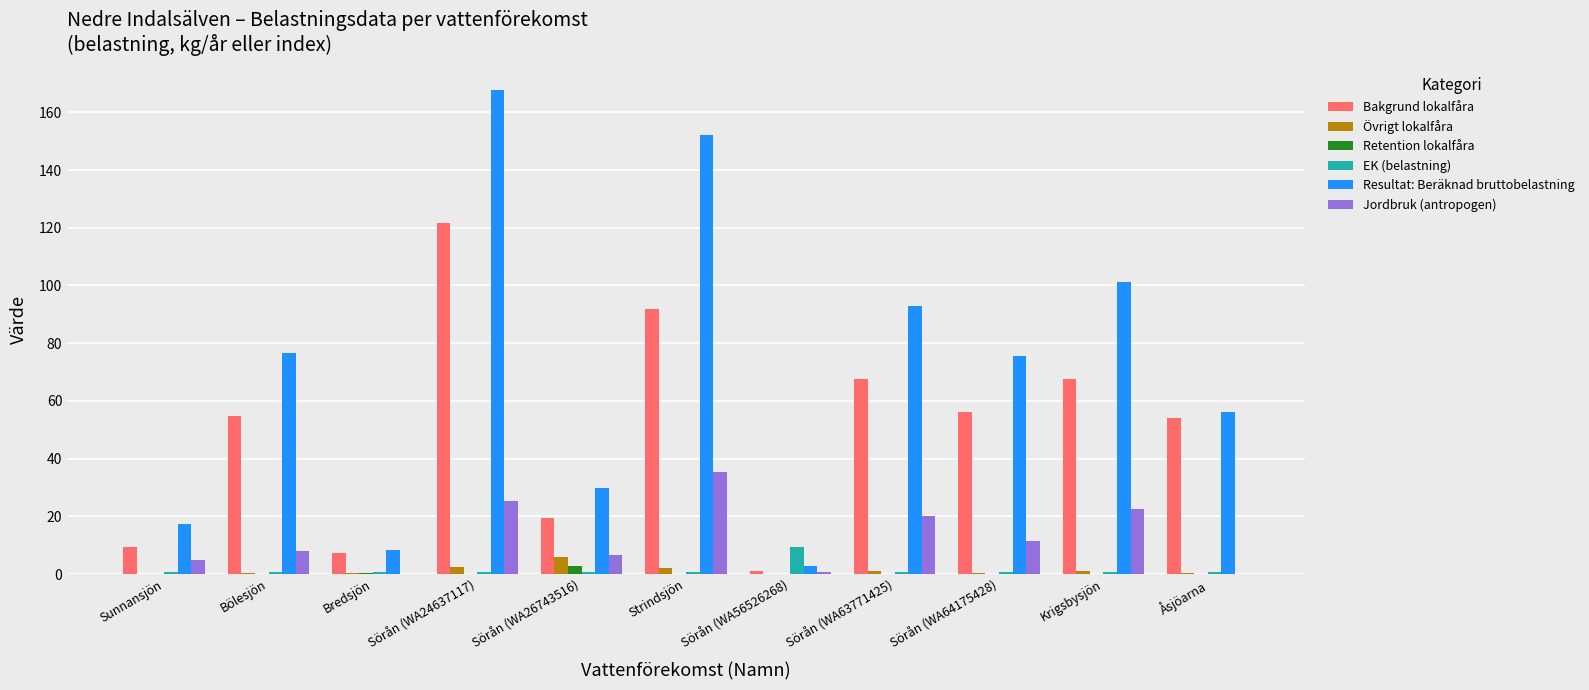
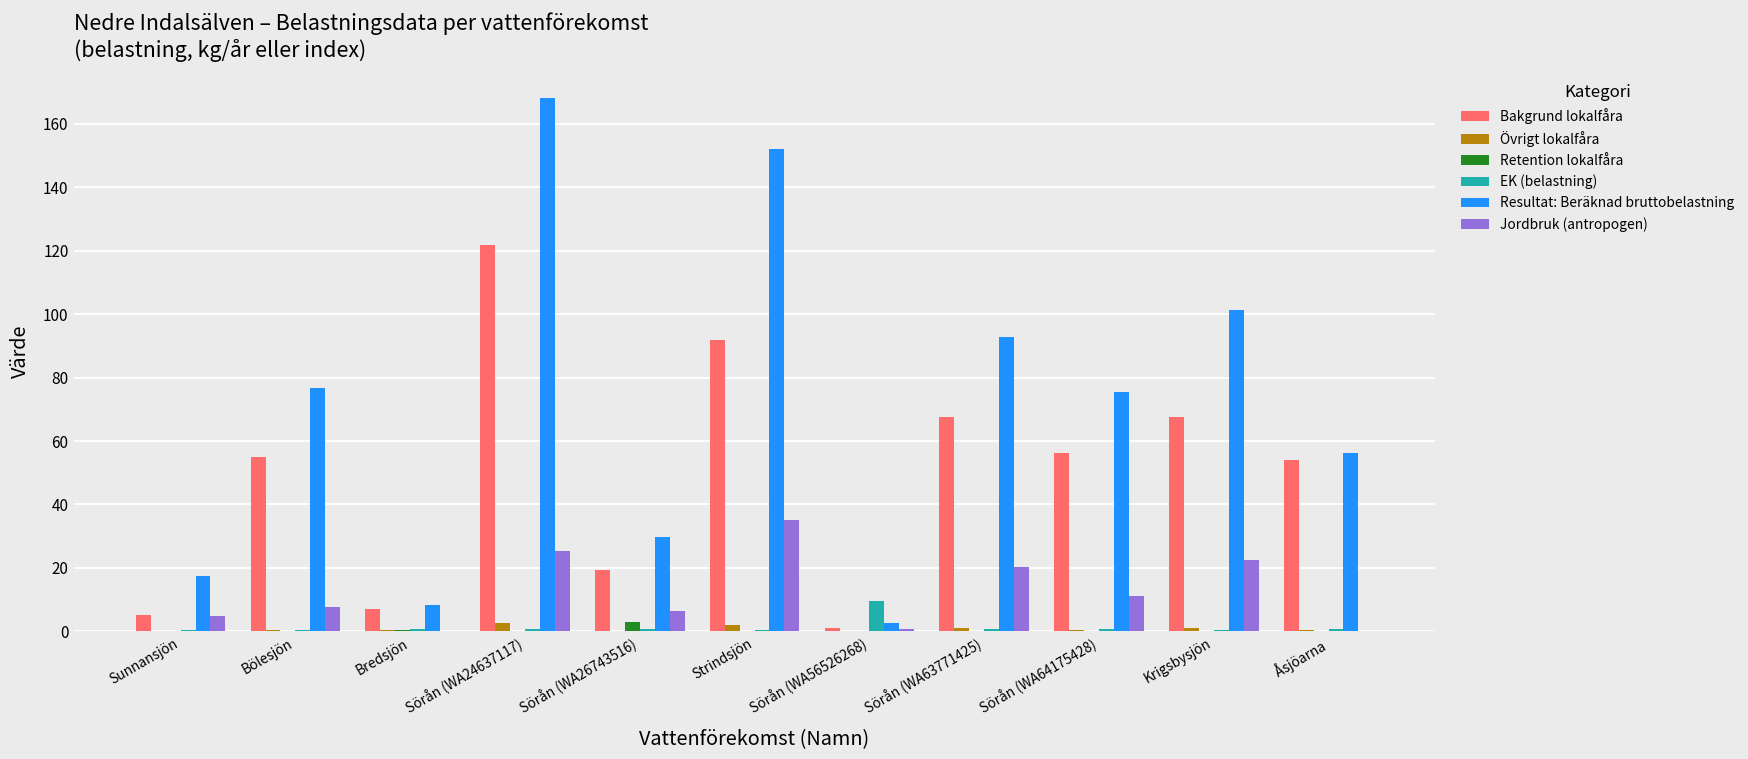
Bakgrund lokalfåra, Sunnansjön: 10 -> 5
Övrigt lokalfåra, Sörån (WA26743516): 6 -> 0
